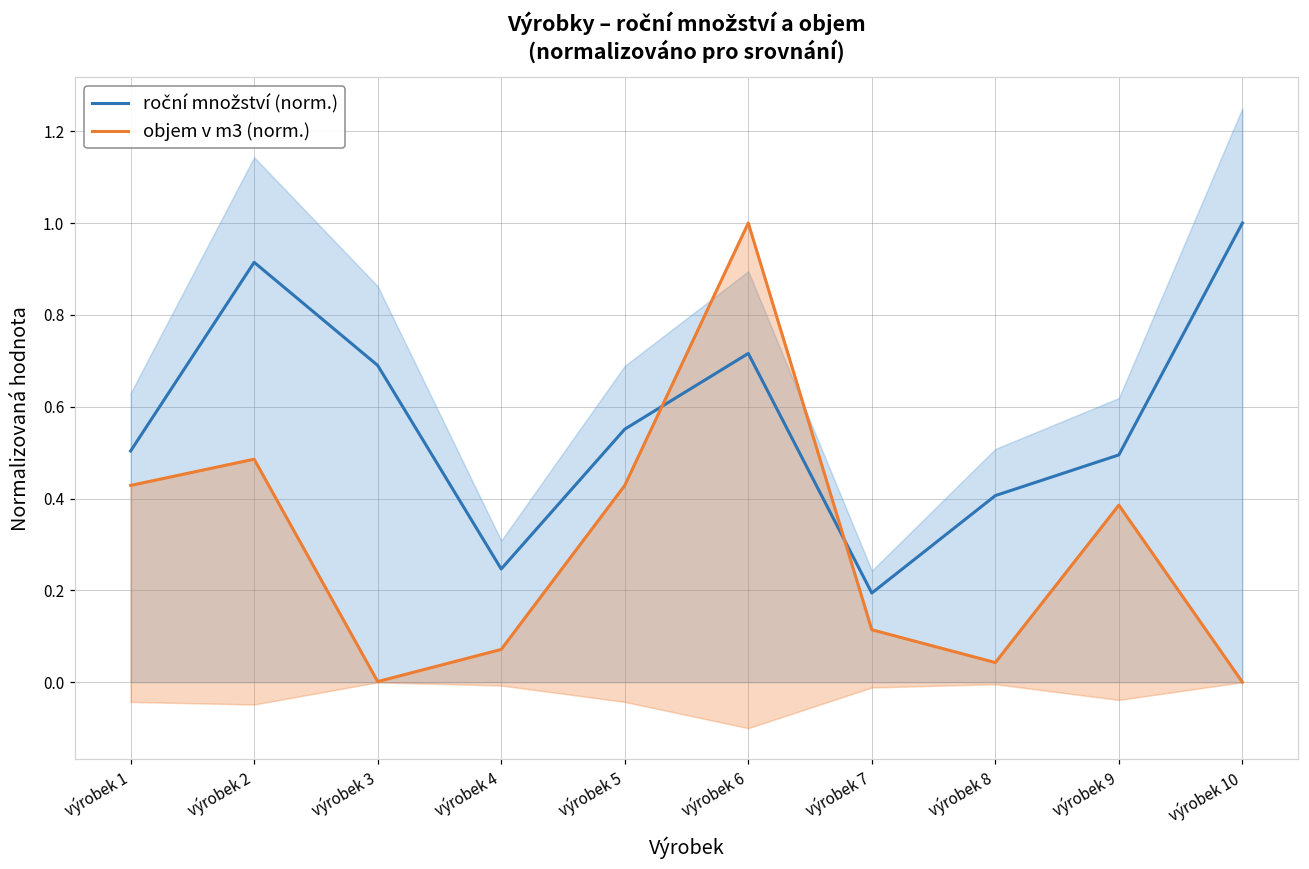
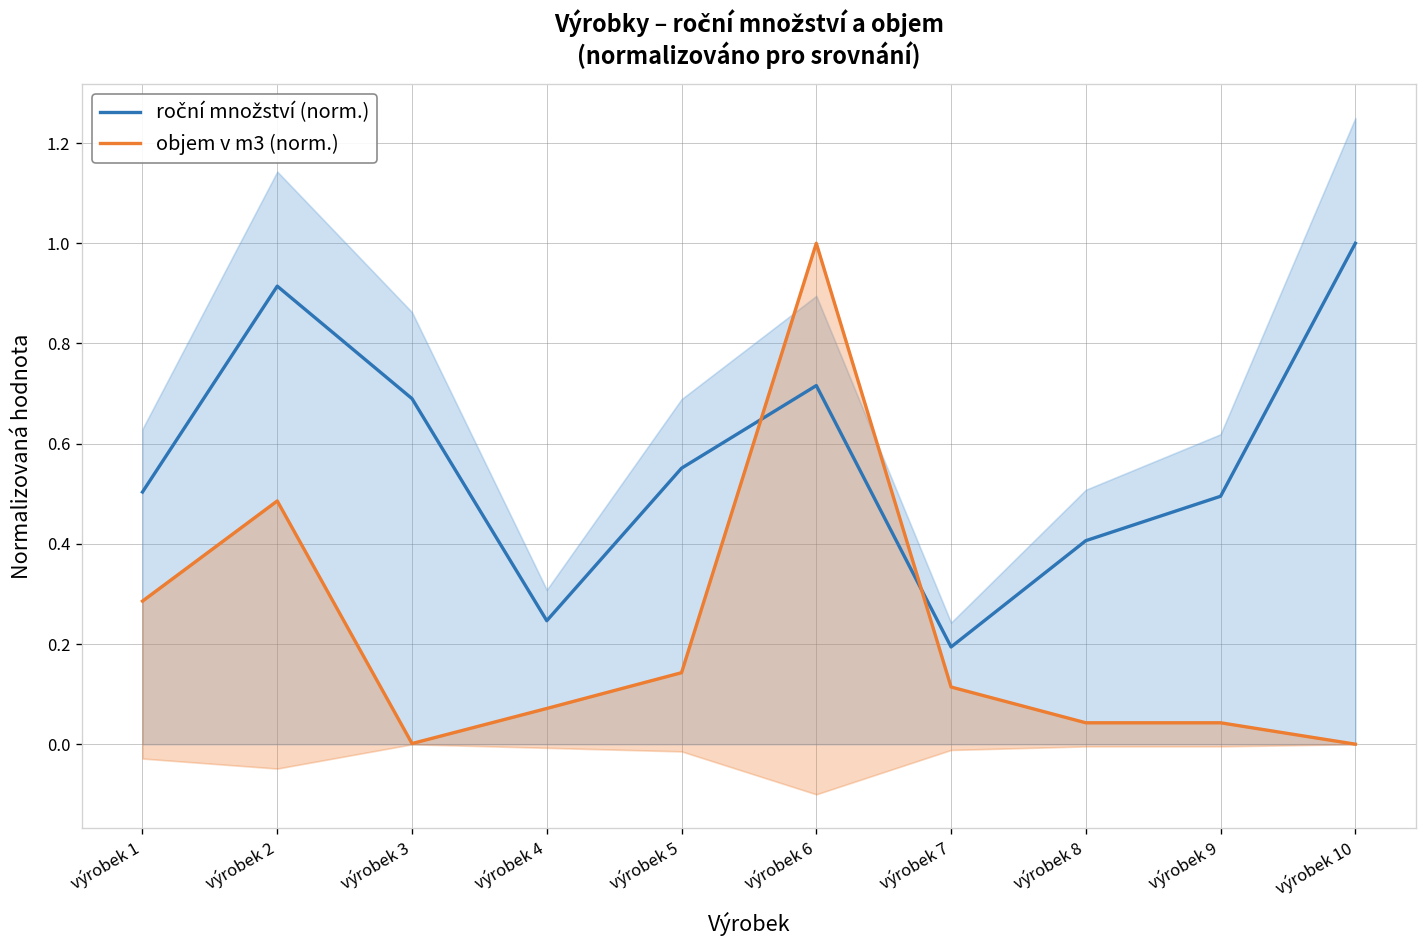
objem v m3 (norm.), výrobek 1: 0.43 -> 0.29
objem v m3 (norm.), výrobek 5: 0.43 -> 0.14
objem v m3 (norm.), výrobek 9: 0.39 -> 0.04
